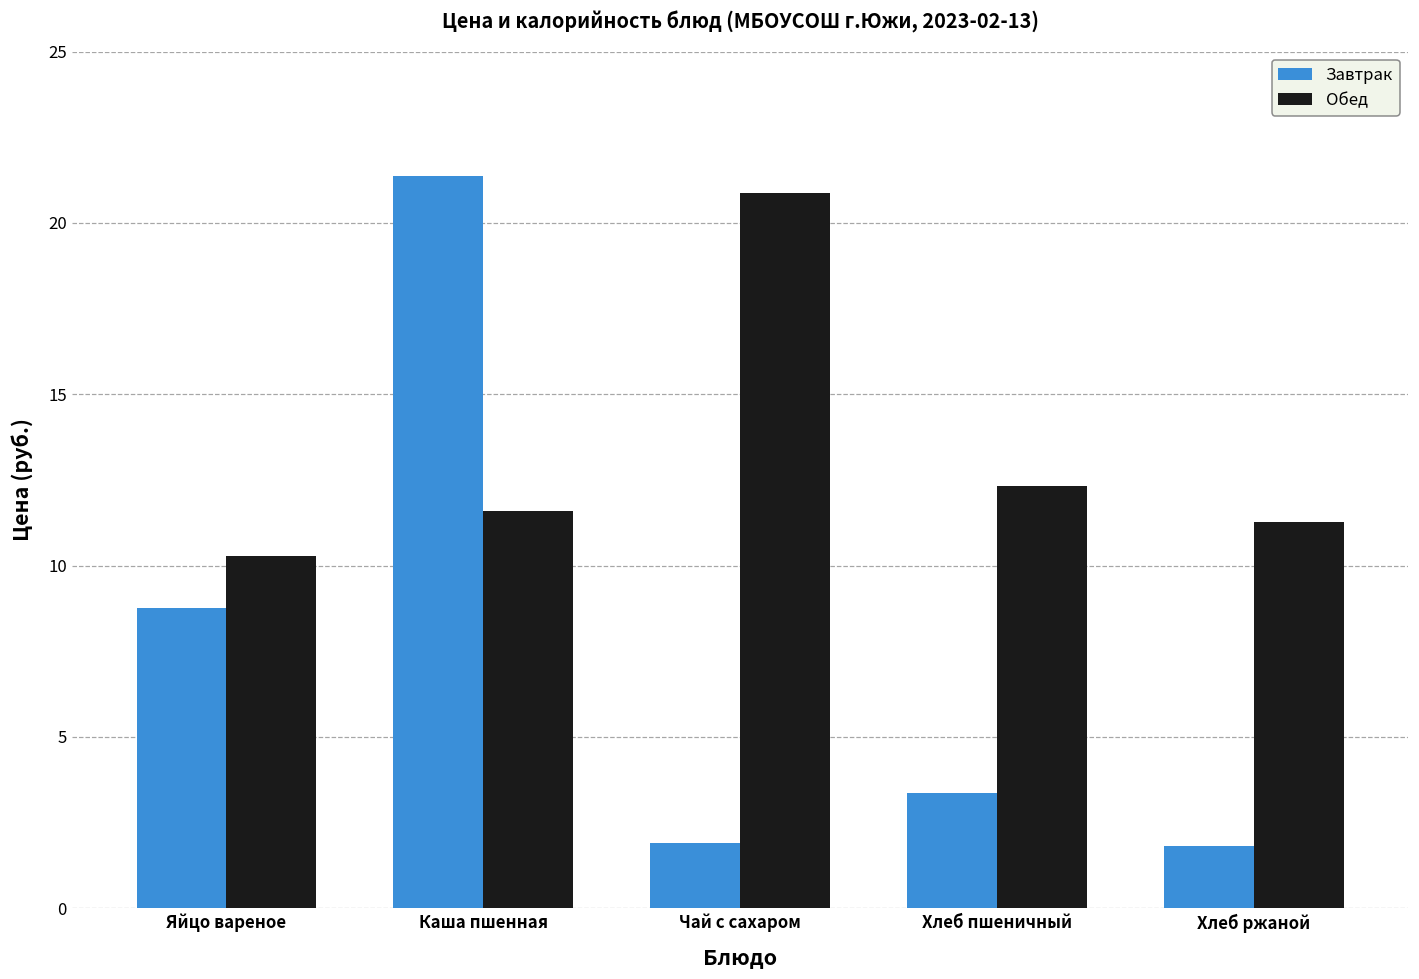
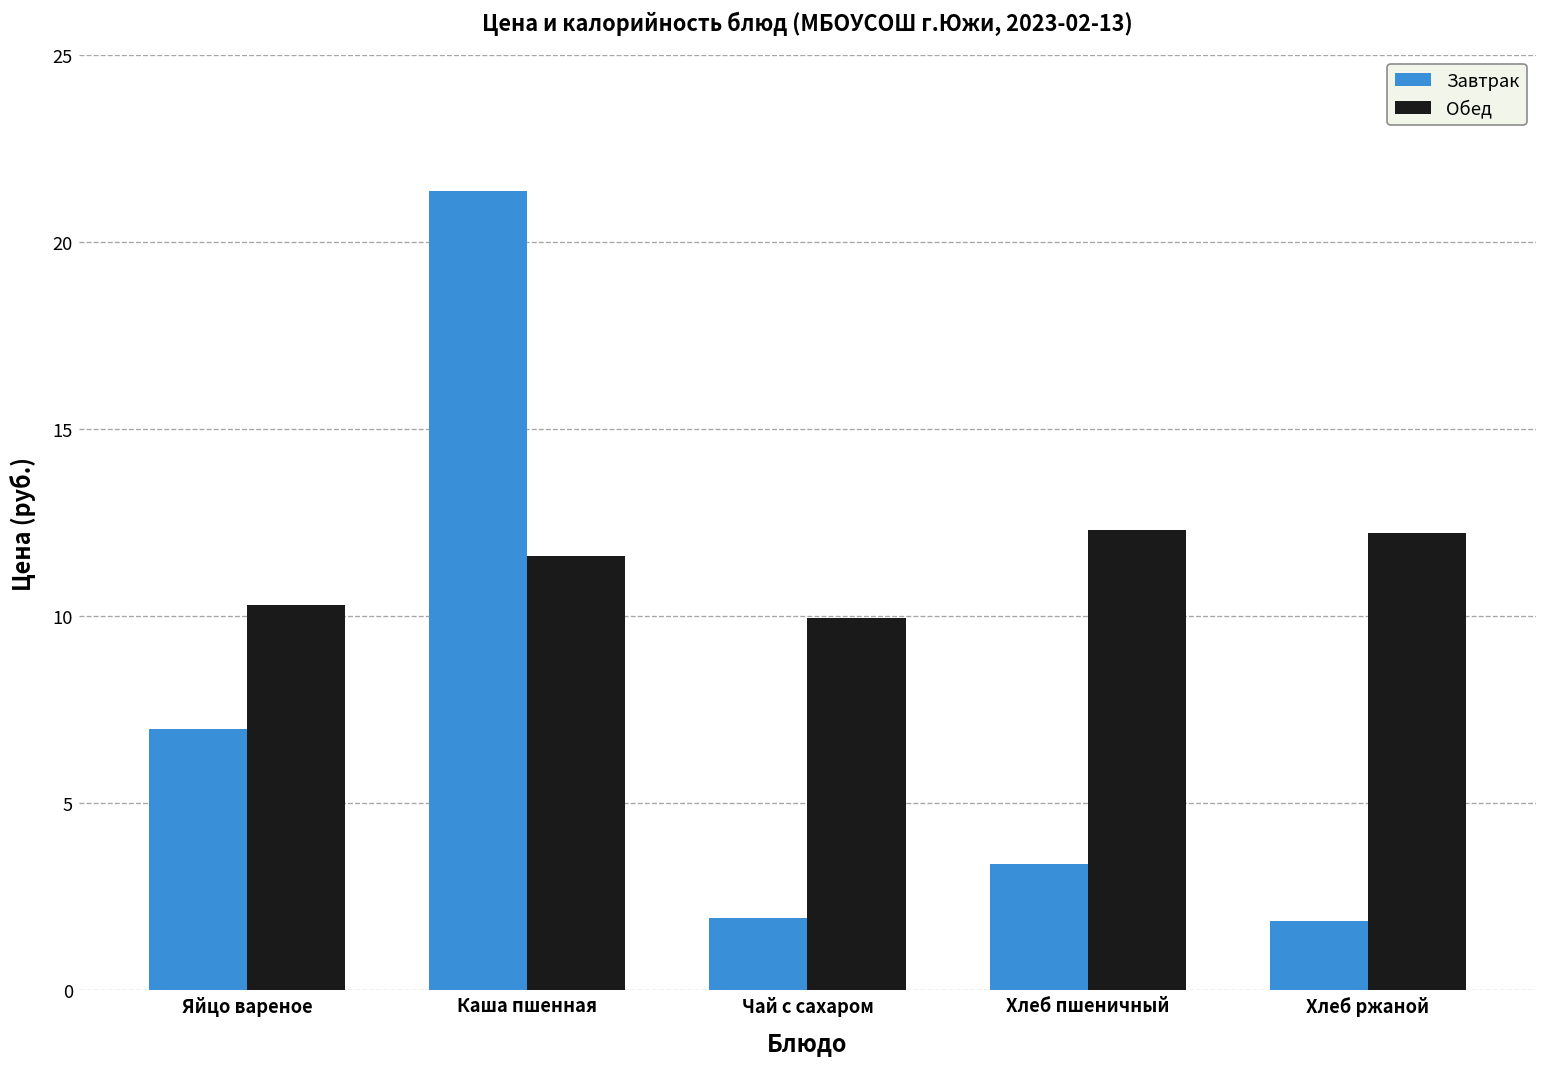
Завтрак, Яйцо вареное: 8.8 -> 7.0
Обед, Чай с сахаром: 20.9 -> 10.0
Обед, Хлеб ржаной: 11.3 -> 12.2
